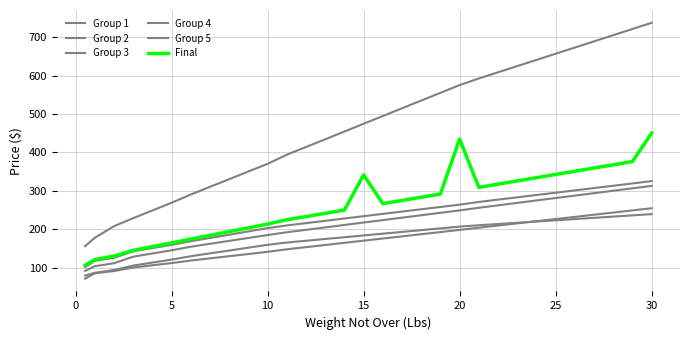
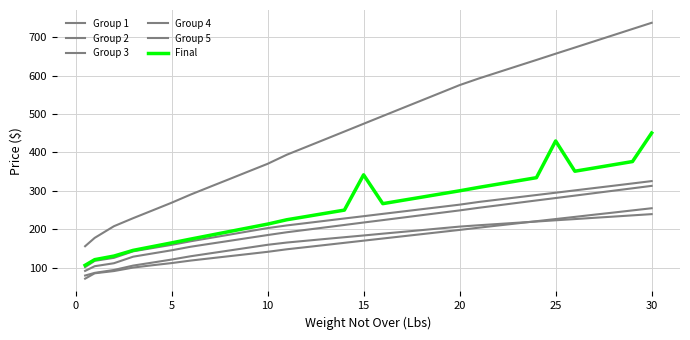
Final, 20: 440 -> 300
Final, 25: 340 -> 430
